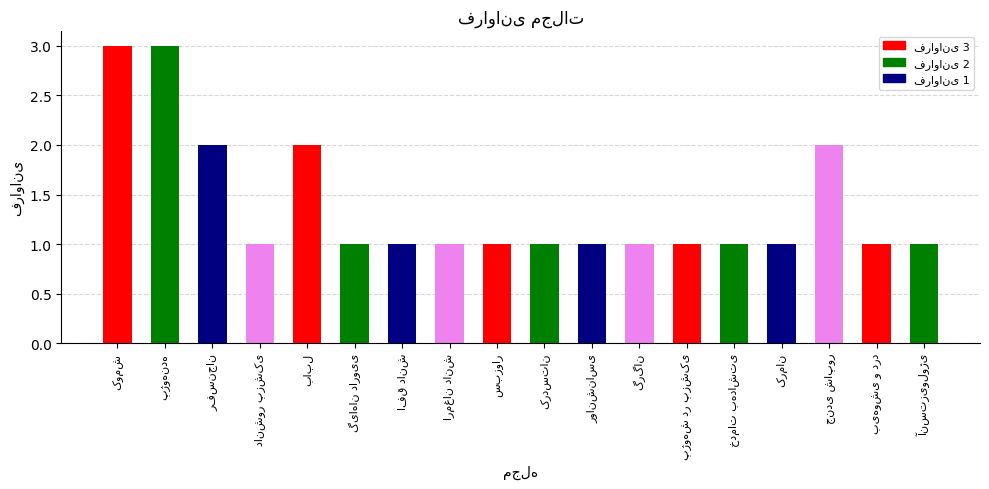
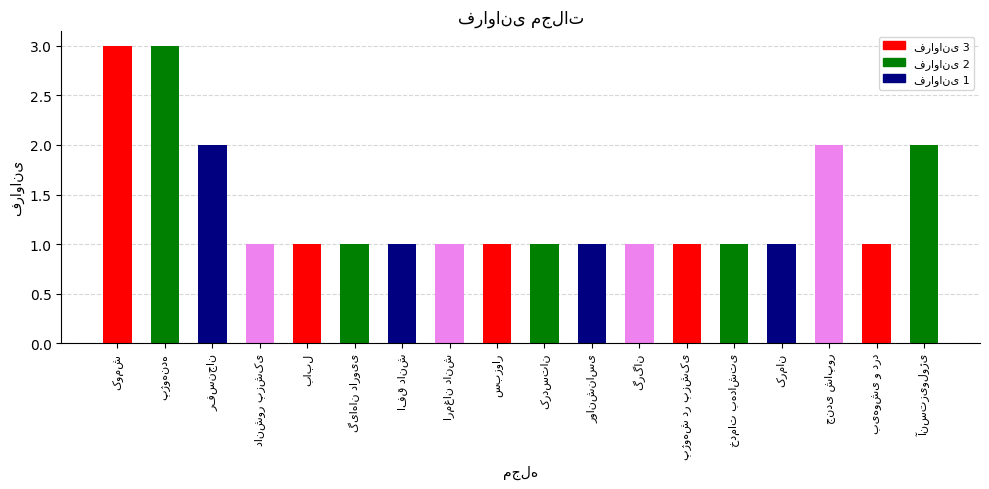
بابل: 2 -> 1
آنستزیولوژی: 1 -> 2
